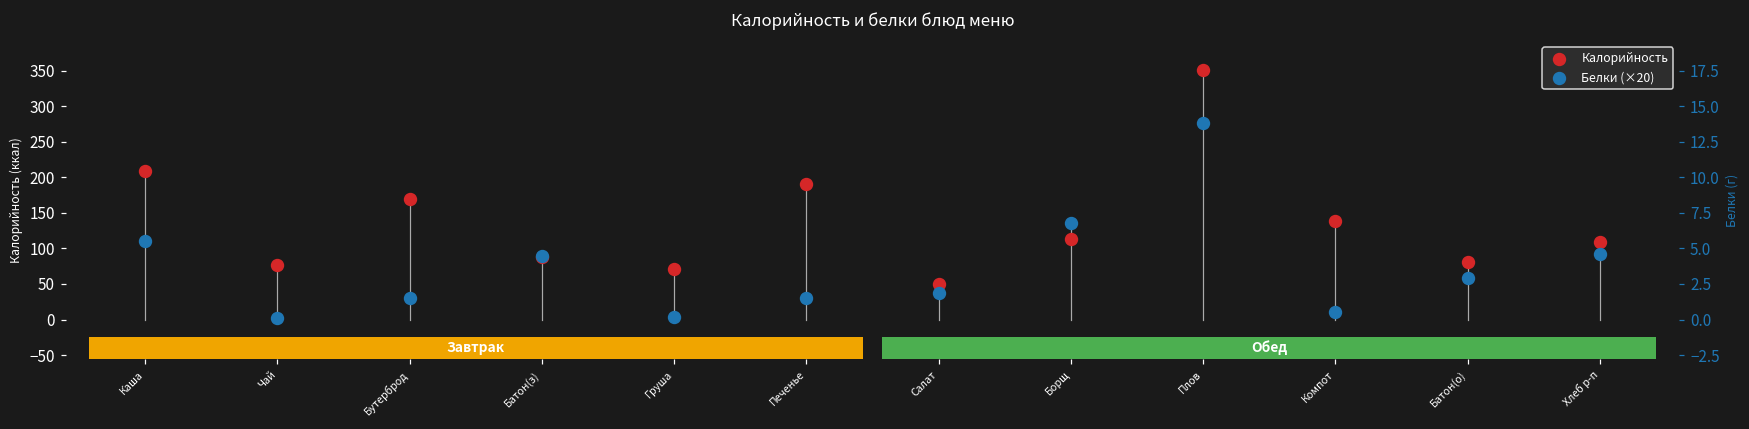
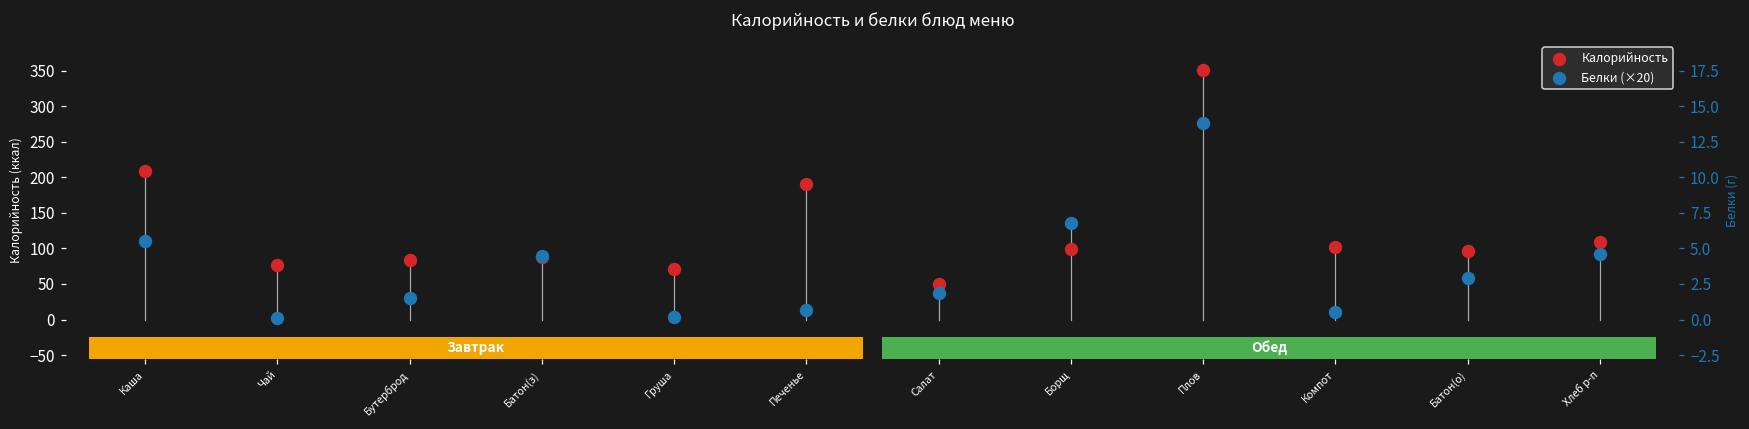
Калорийность, Бутерброд: 170 -> 80
Белки (×20), Печенье: 30 -> 10
Калорийность, Борщ: 110 -> 100
Калорийность, Компот: 140 -> 100
Калорийность, Батон(о): 80 -> 100
